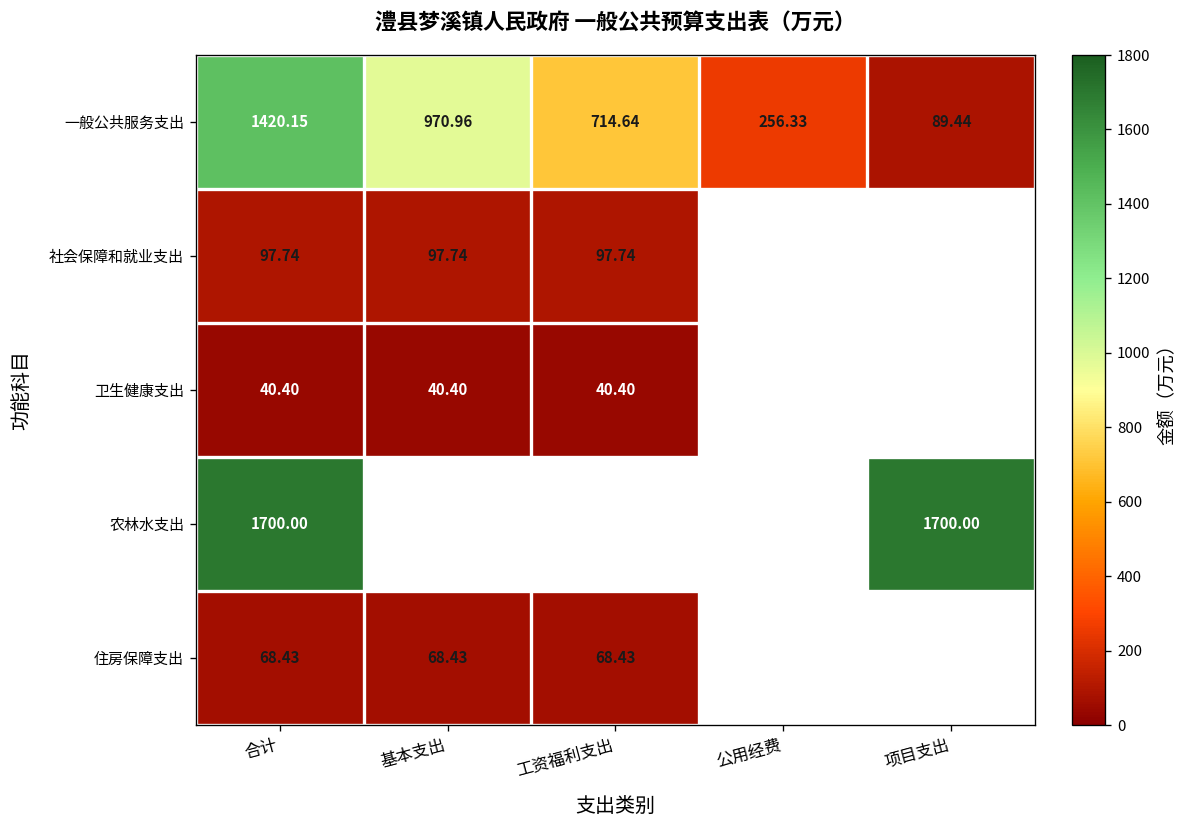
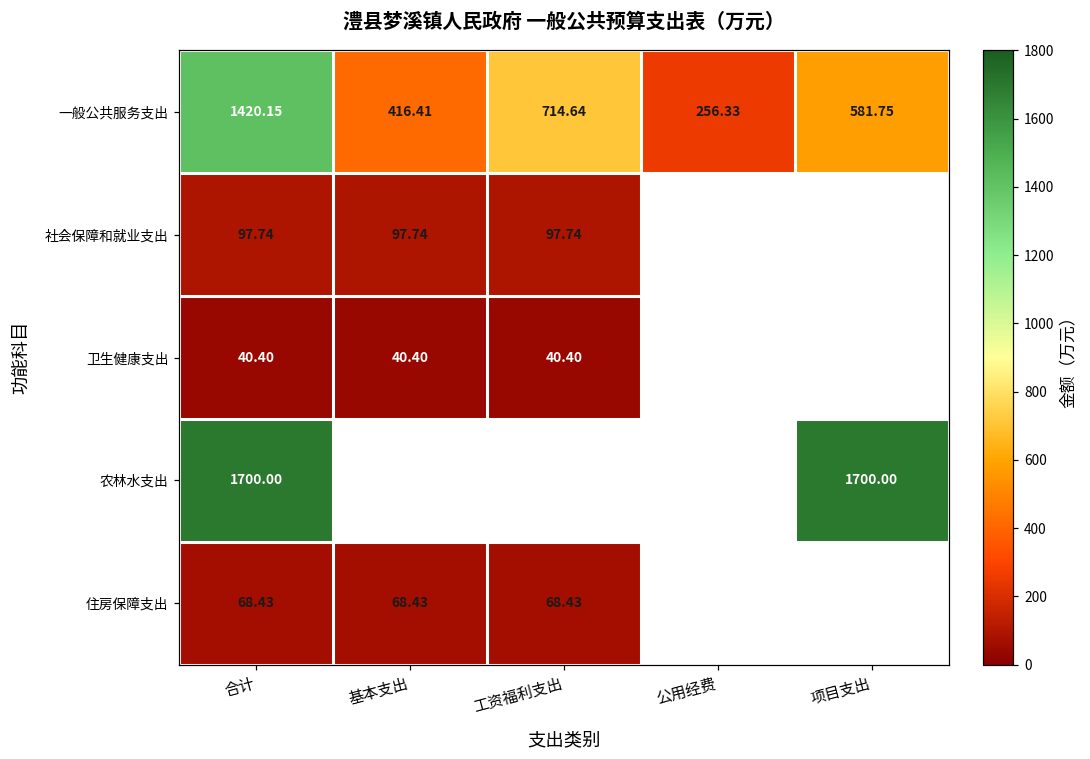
一般公共服务支出, 基本支出: 970.96 -> 416.41
一般公共服务支出, 项目支出: 89.44 -> 581.75
